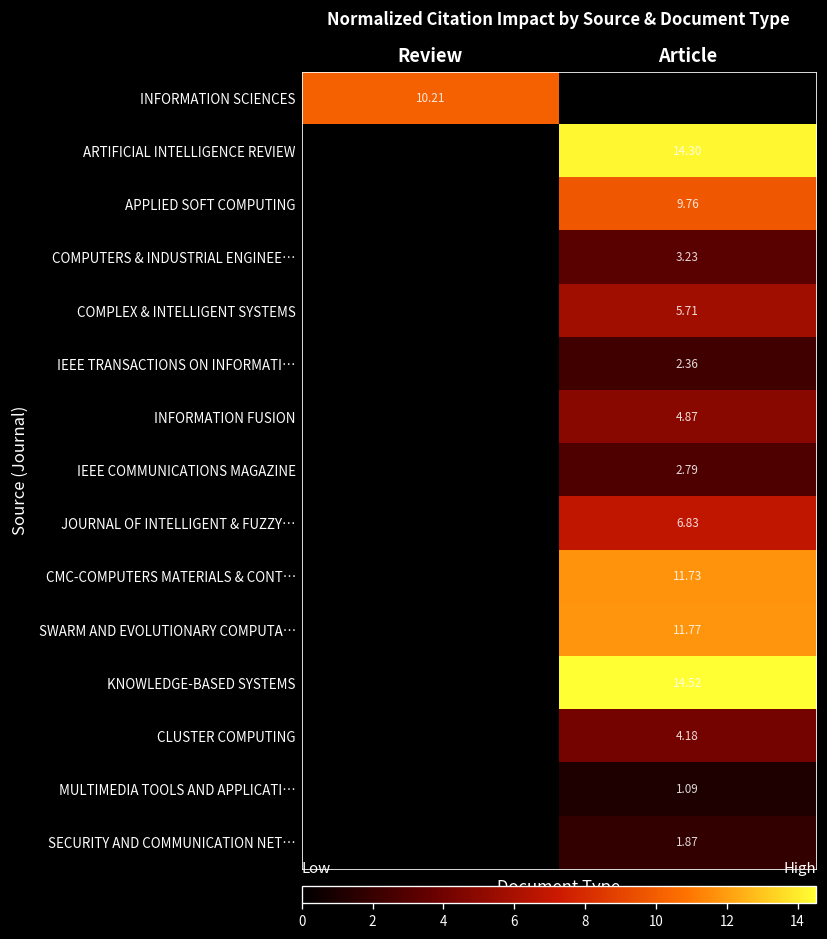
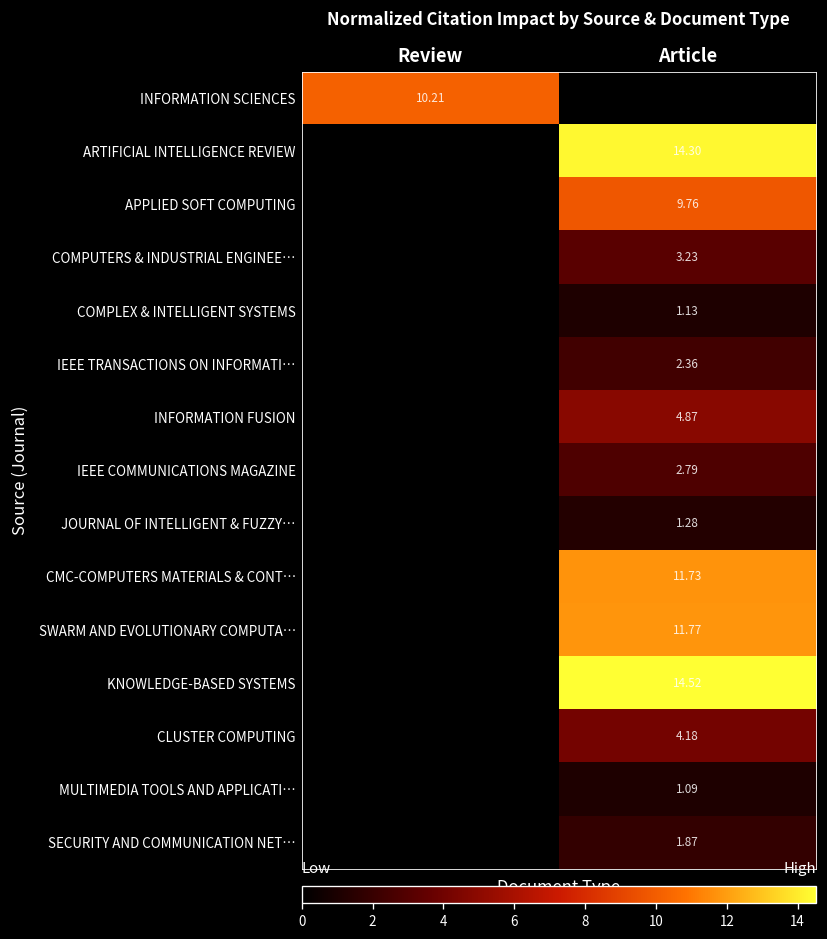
COMPLEX & INTELLIGENT SYSTEMS, Article: 5.71 -> 1.13
JOURNAL OF INTELLIGENT & FUZZY…, Article: 6.83 -> 1.28
